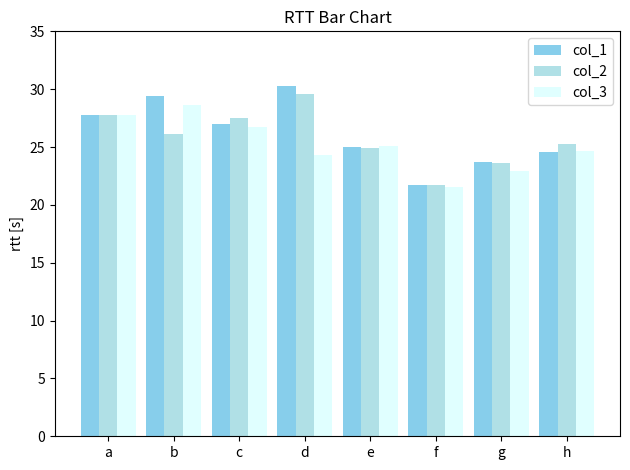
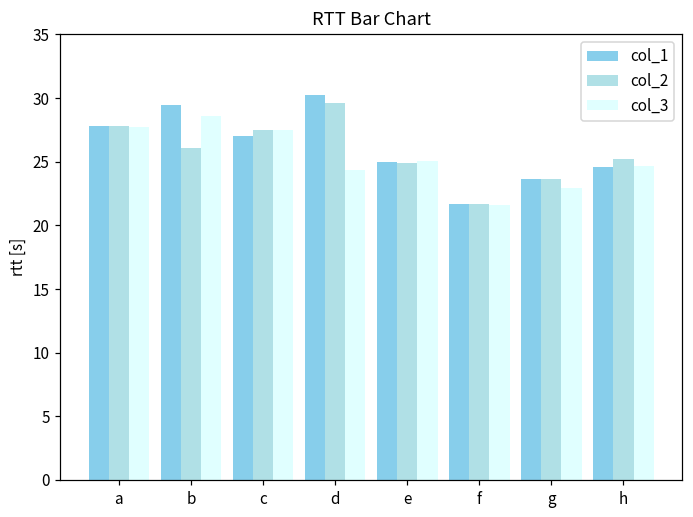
col_3, c: 26.7 -> 27.5
